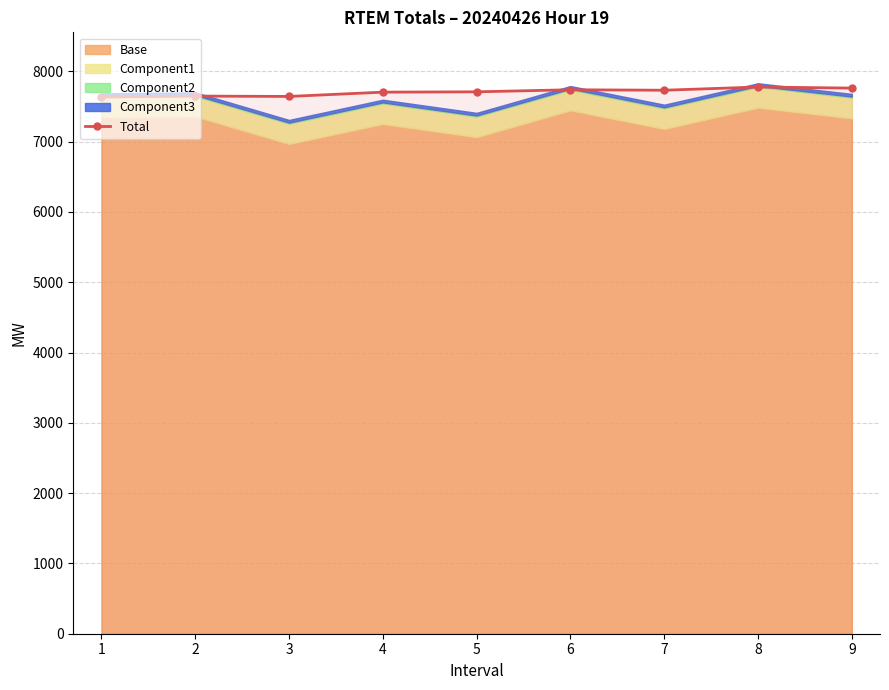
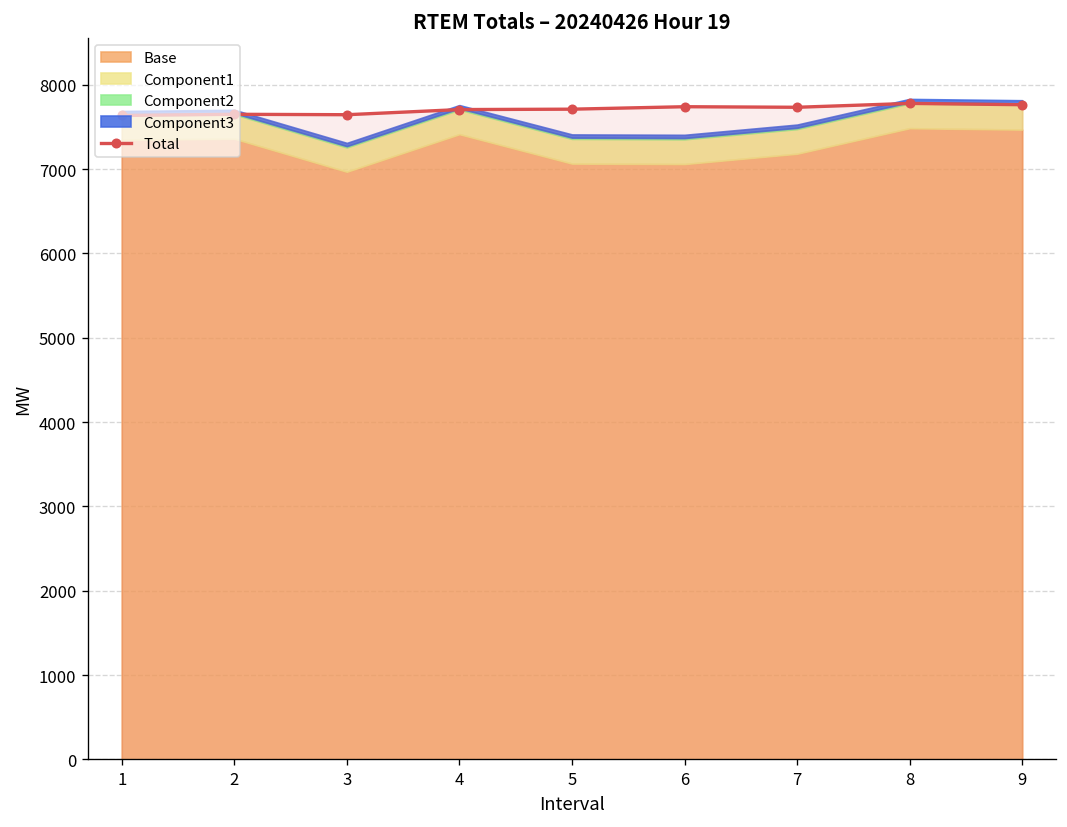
Base, 4: 7300 -> 7400
Base, 6: 7400 -> 7100
Base, 9: 7300 -> 7500
